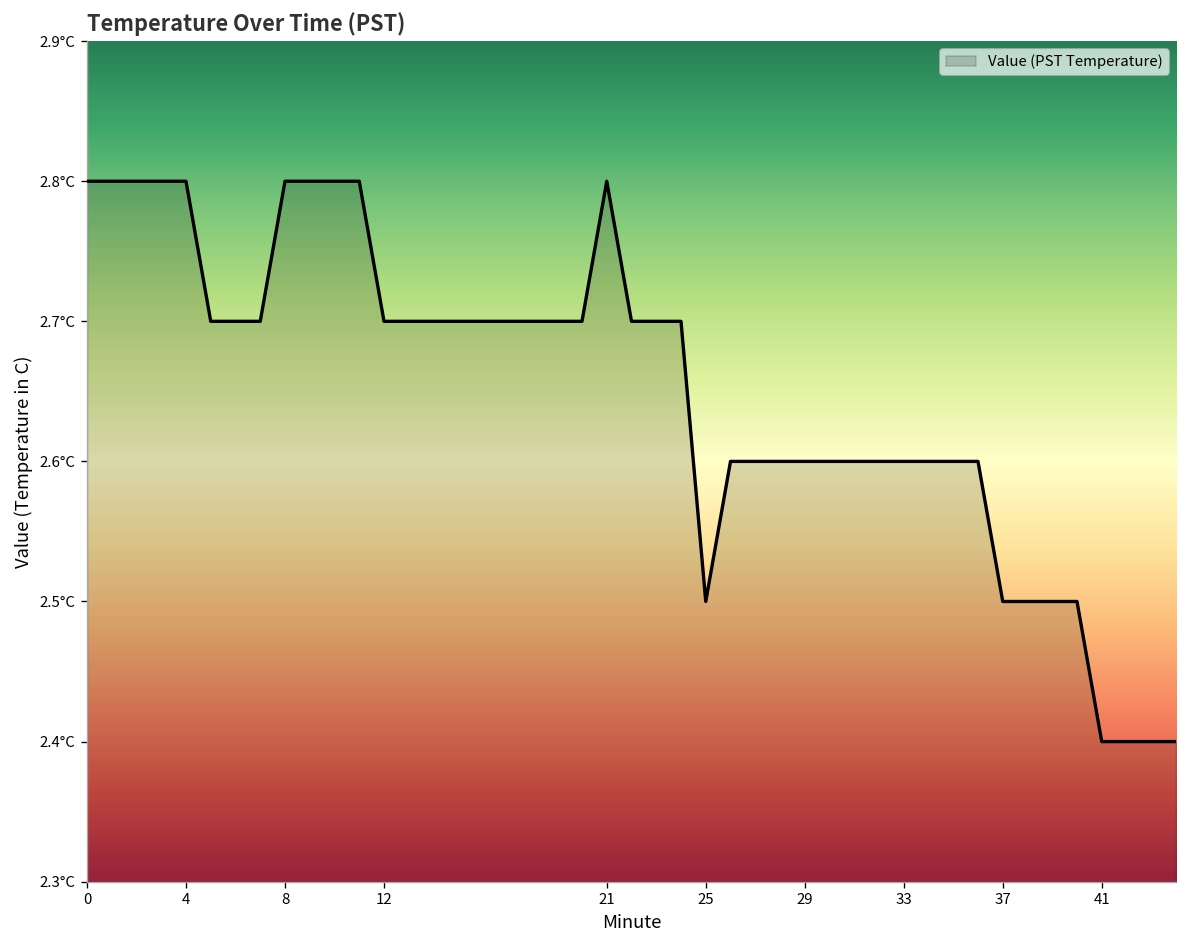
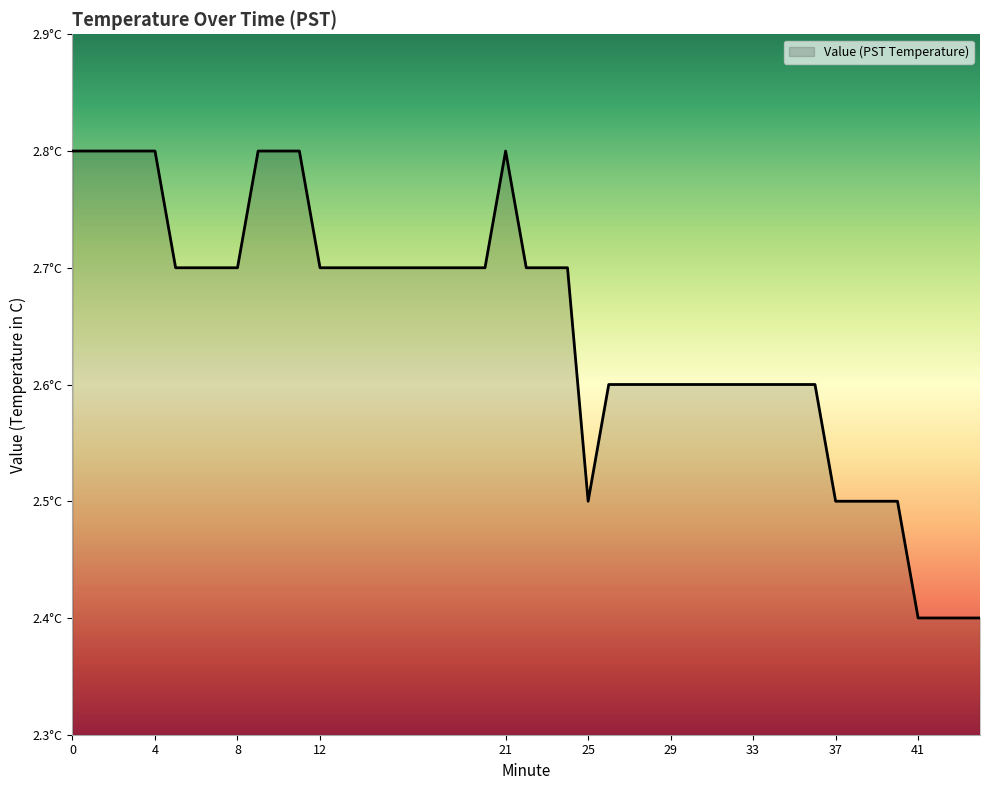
8: 2.8°C -> 2.7°C
